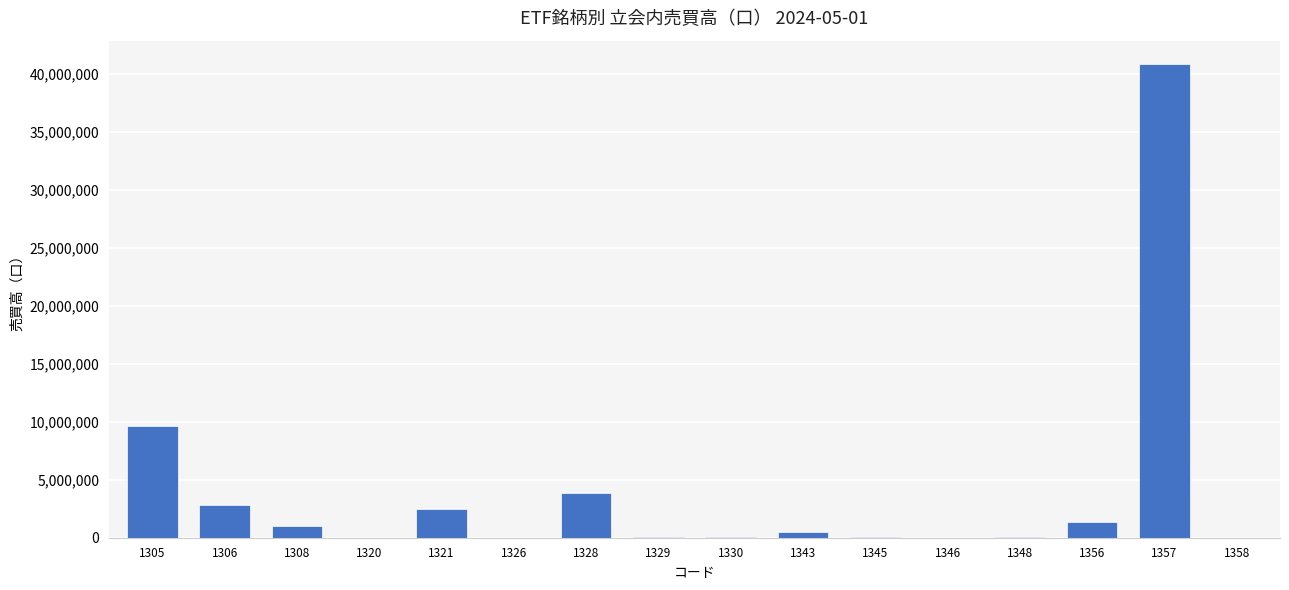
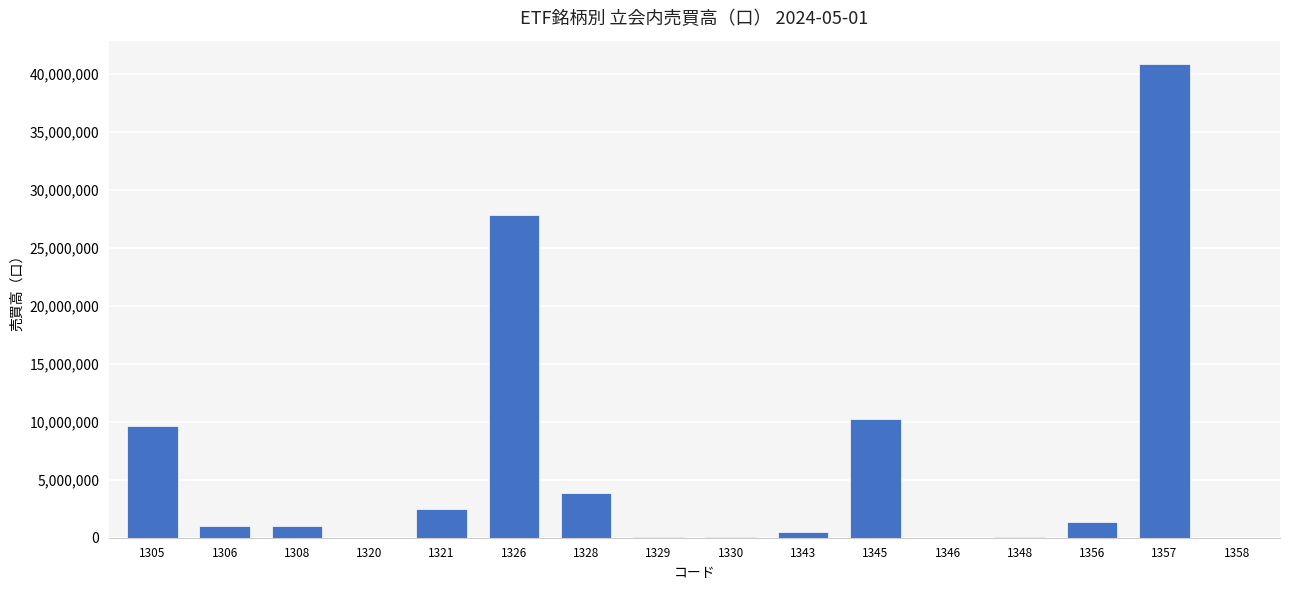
1306: 2,800,000 -> 1,000,000
1326: 0 -> 27,900,000
1345: 0 -> 10,200,000
